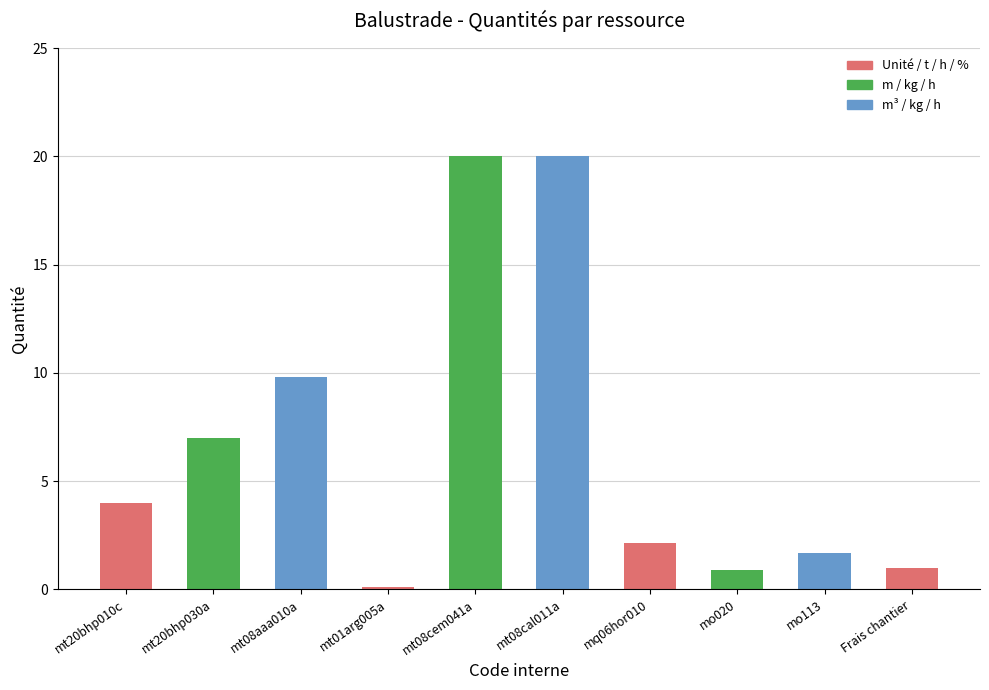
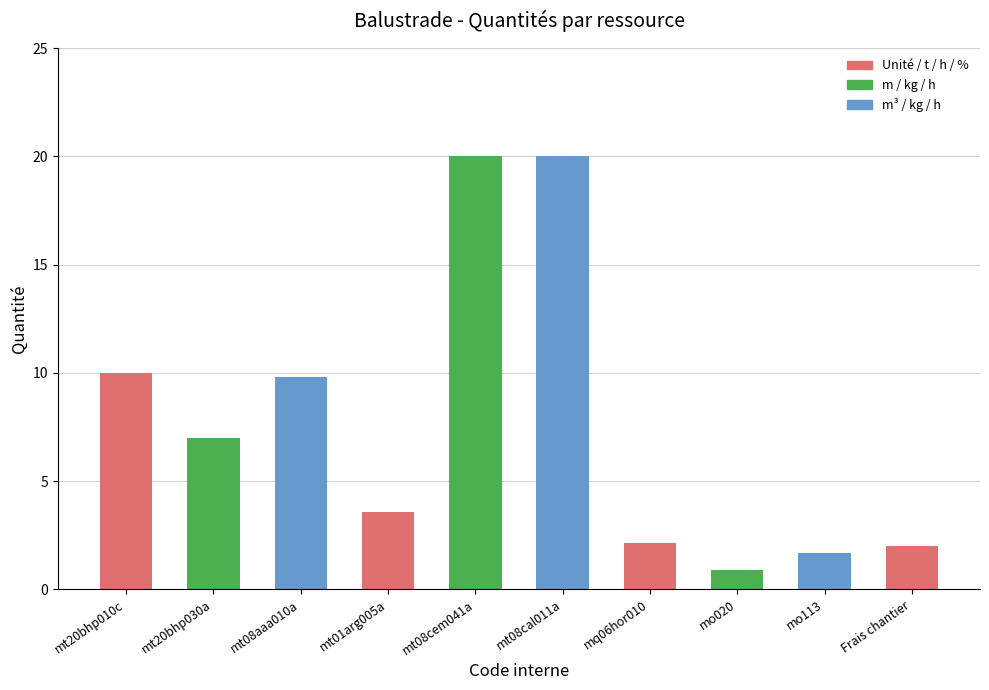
mt20bhp010c: 4 -> 10
mt01arg005a: 0.1 -> 3.6
Frais chantier: 1 -> 2
